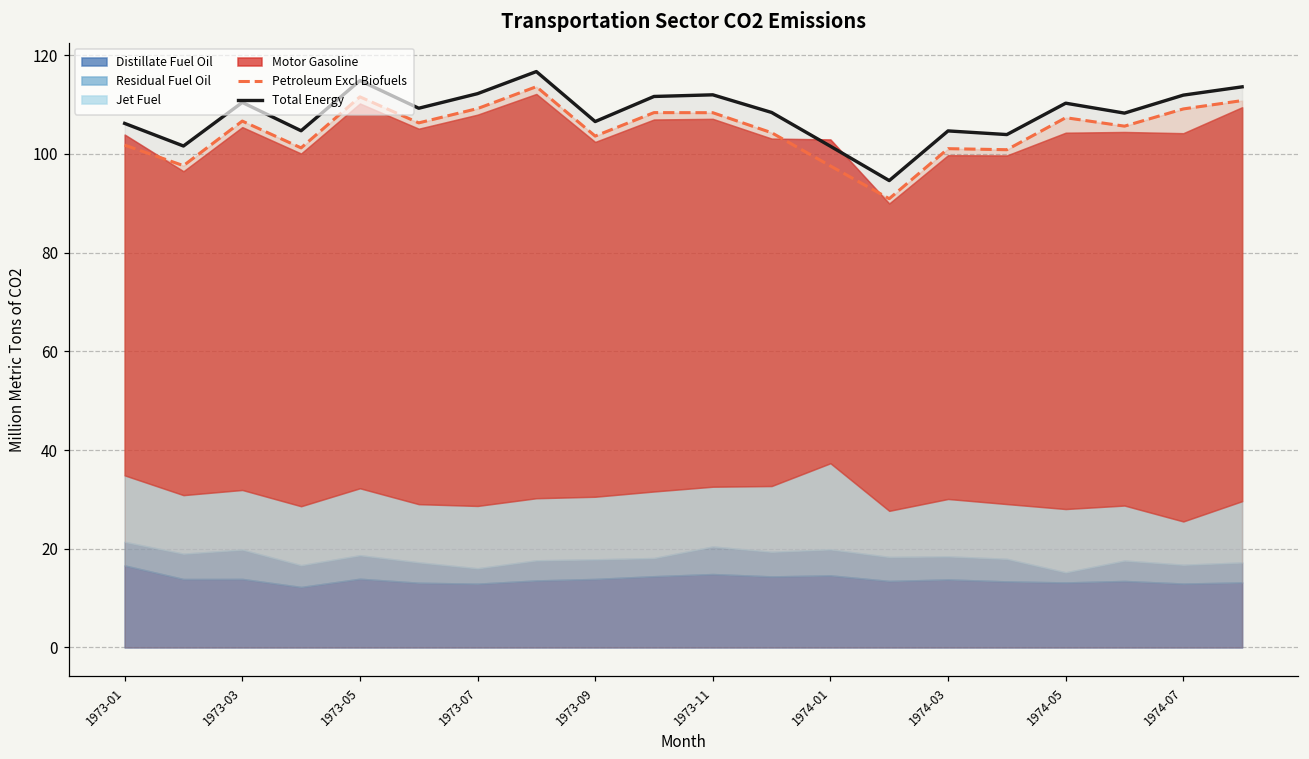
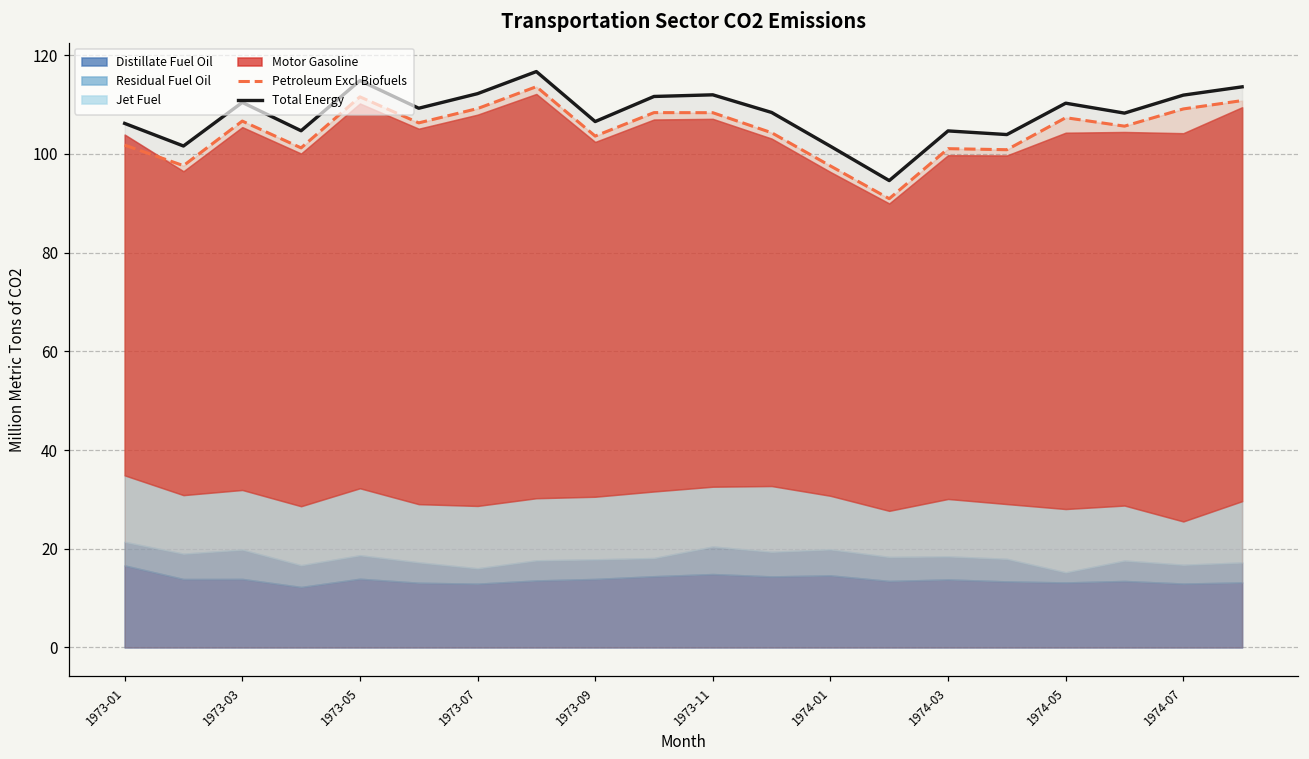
Jet Fuel, 1974-01: 17 -> 11
